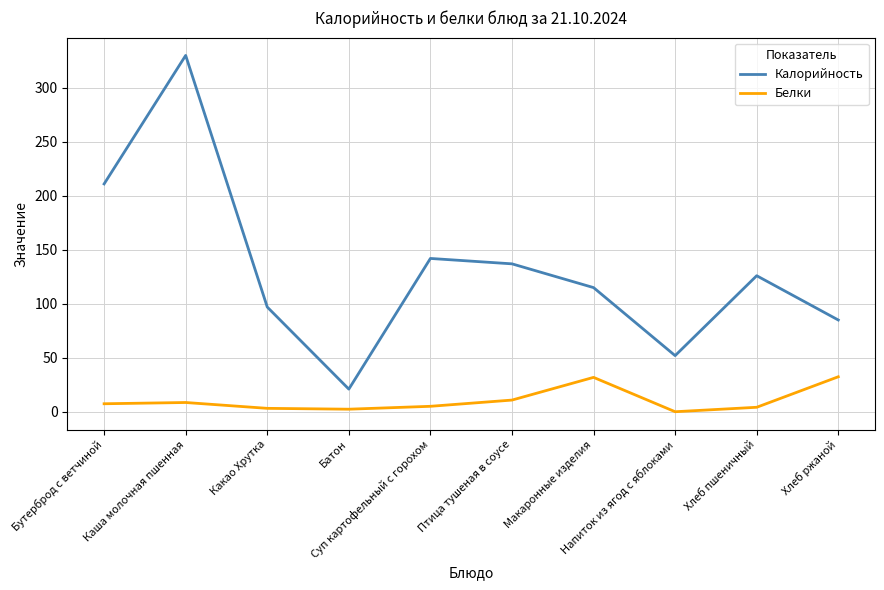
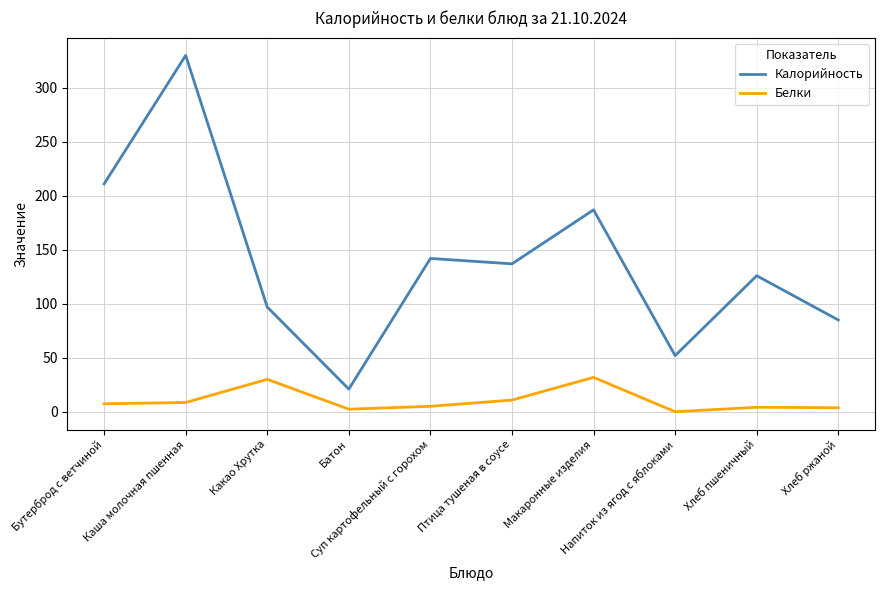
Белки, Какао Хрутка: 3 -> 30
Калорийность, Макаронные изделия: 115 -> 187
Белки, Хлеб ржаной: 32 -> 4
